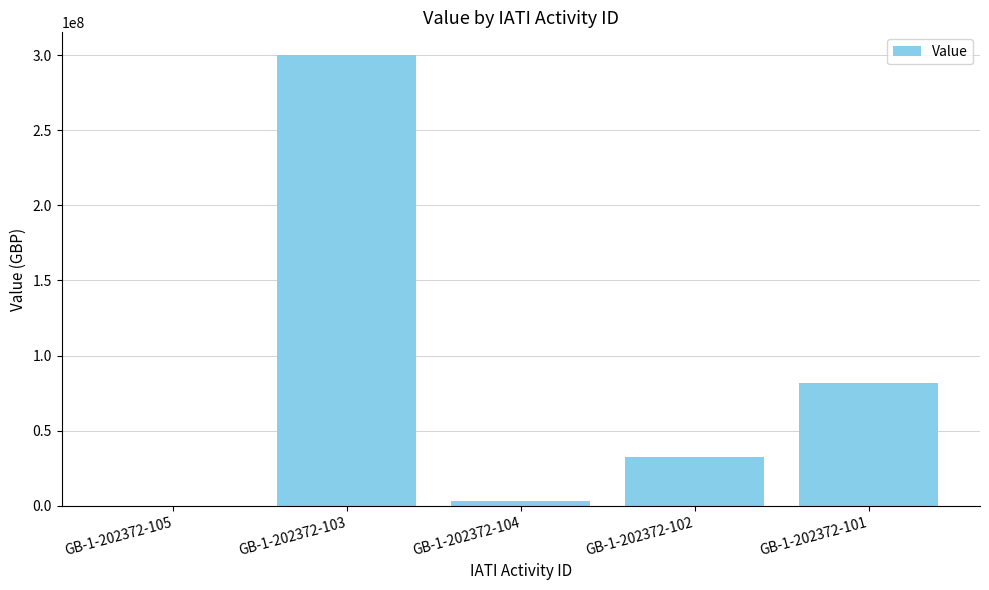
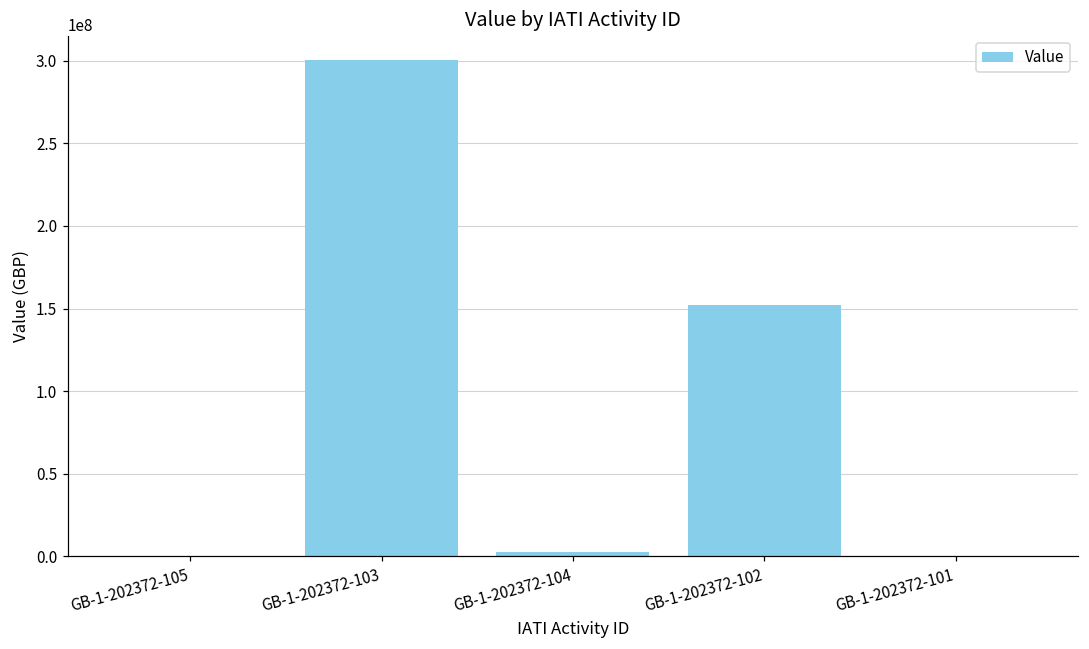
GB-1-202372-102: 32000000 -> 152000000
GB-1-202372-101: 82000000 -> 0
